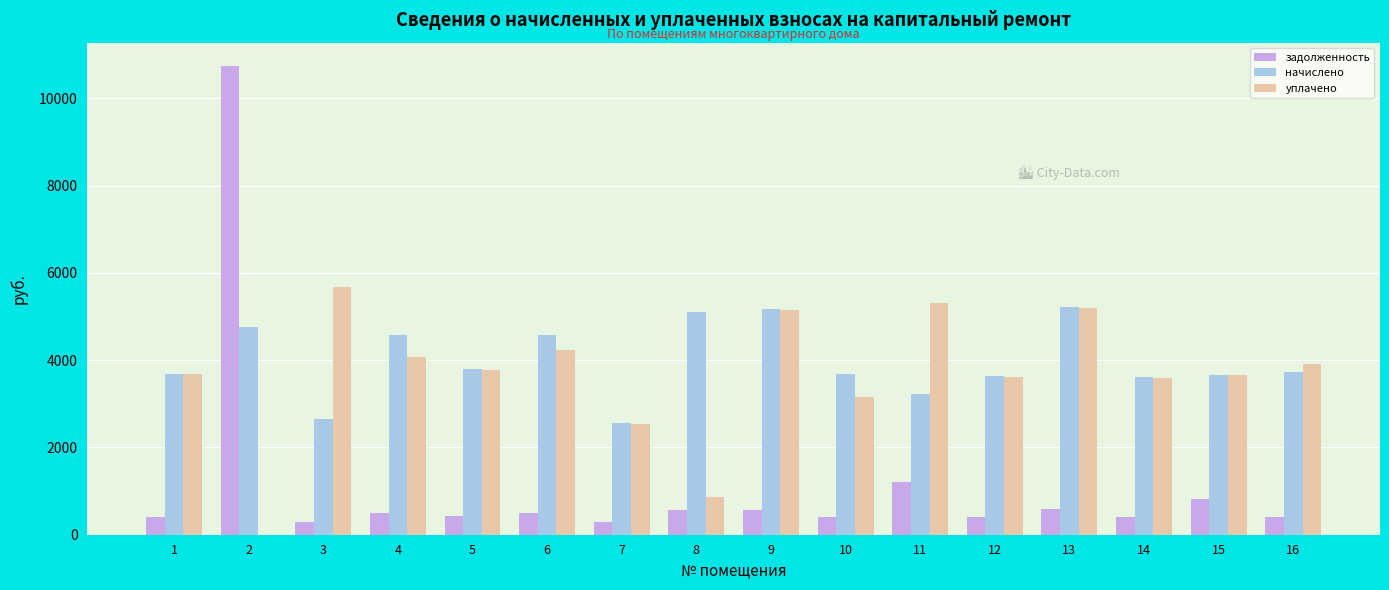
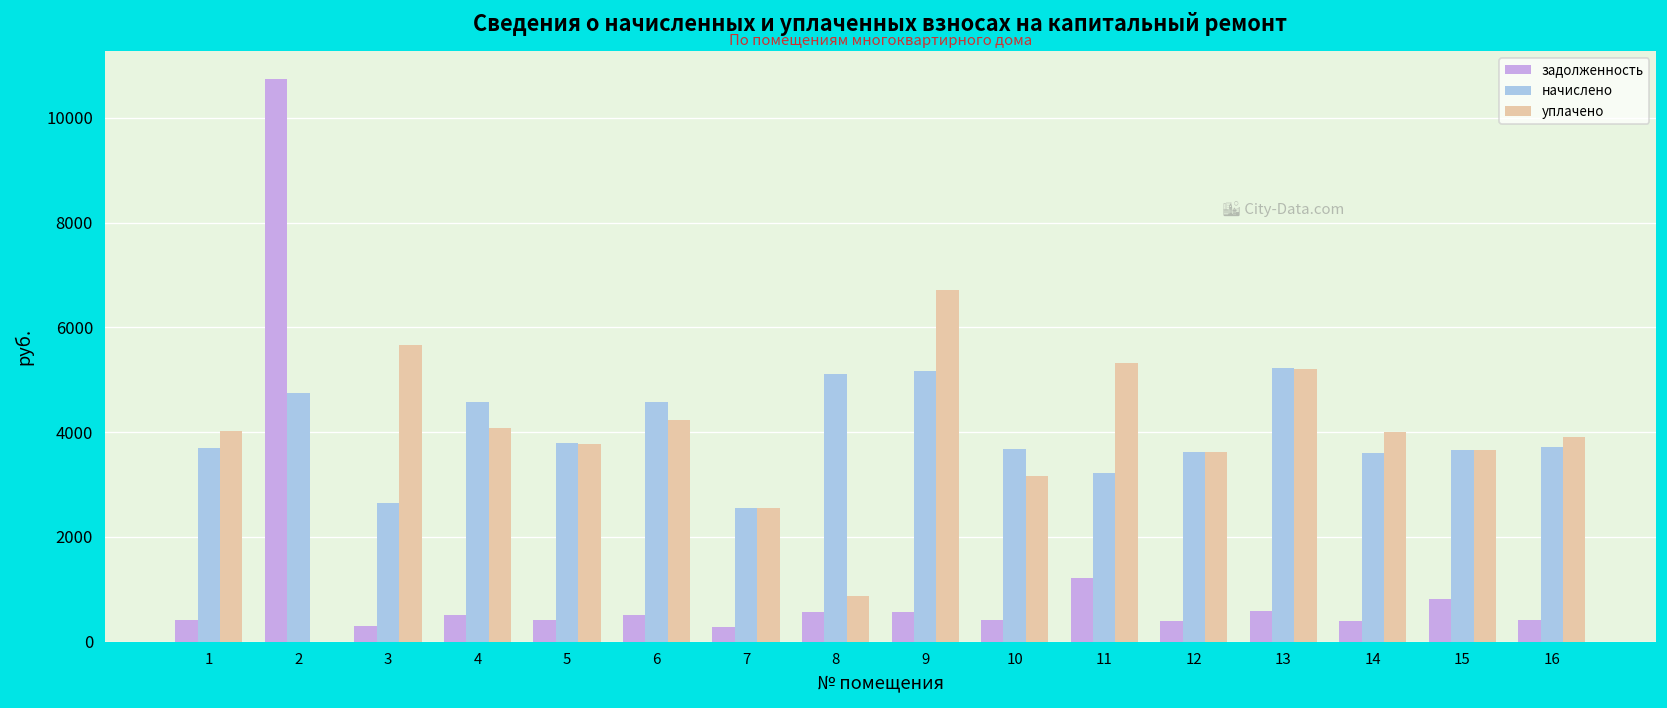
уплачено, 1: 3700 -> 4000
уплачено, 9: 5100 -> 6700
уплачено, 14: 3600 -> 4000
